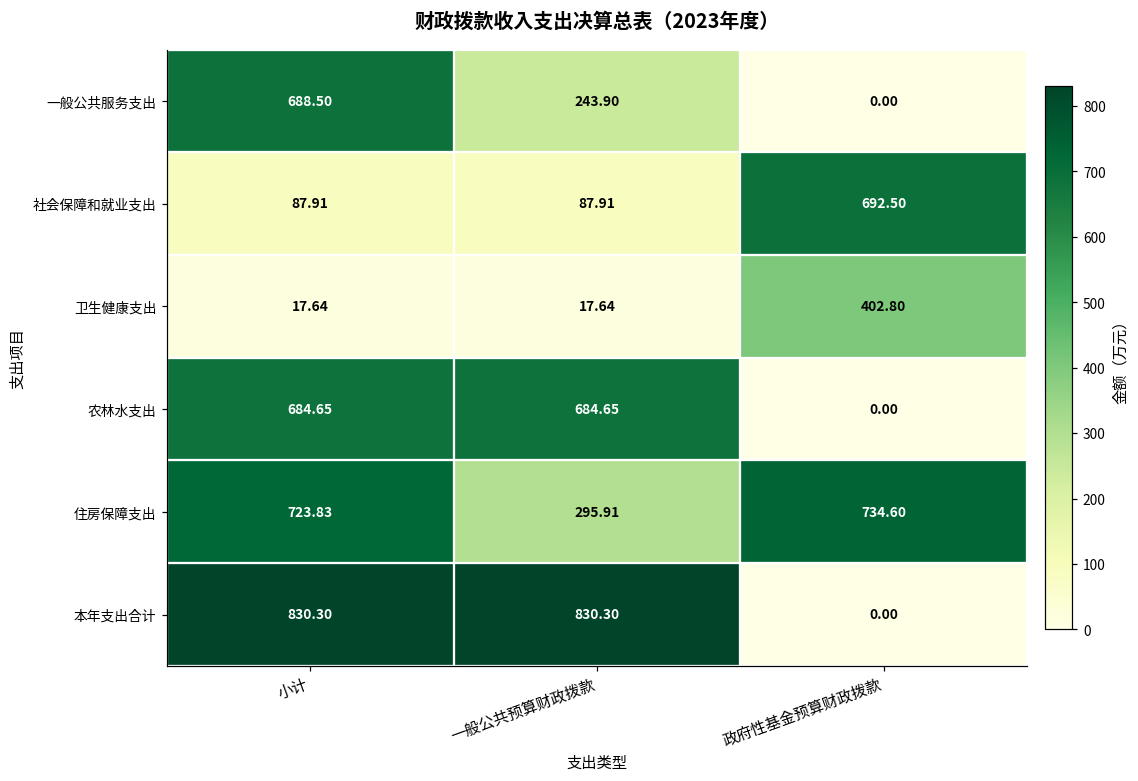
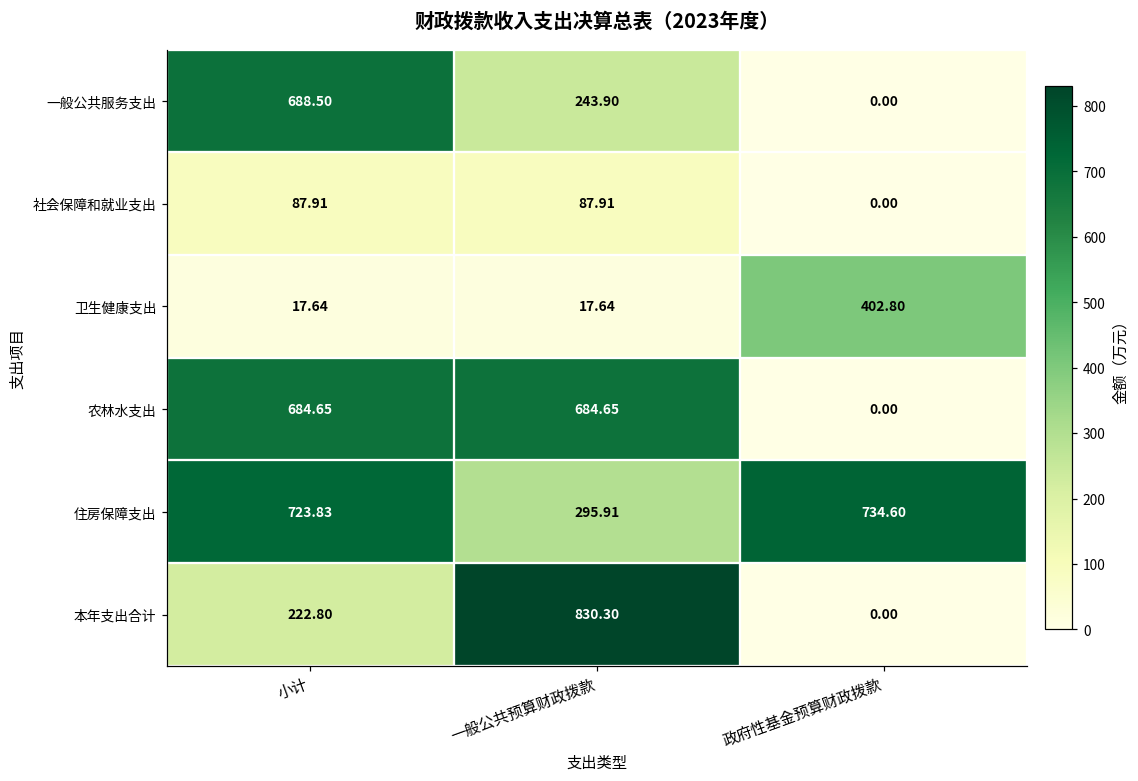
社会保障和就业支出, 政府性基金预算财政拨款: 692.50 -> 0.00
本年支出合计, 小计: 830.30 -> 222.80
